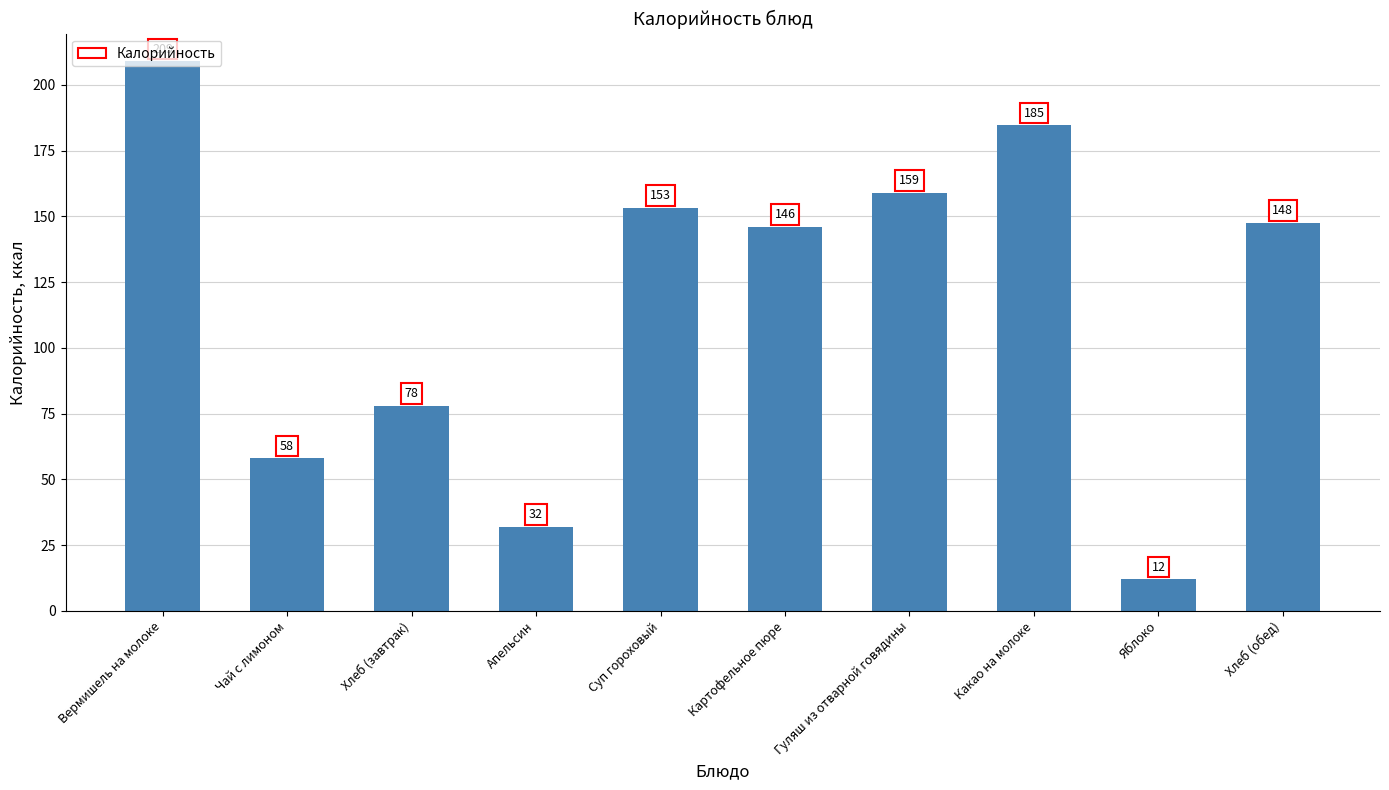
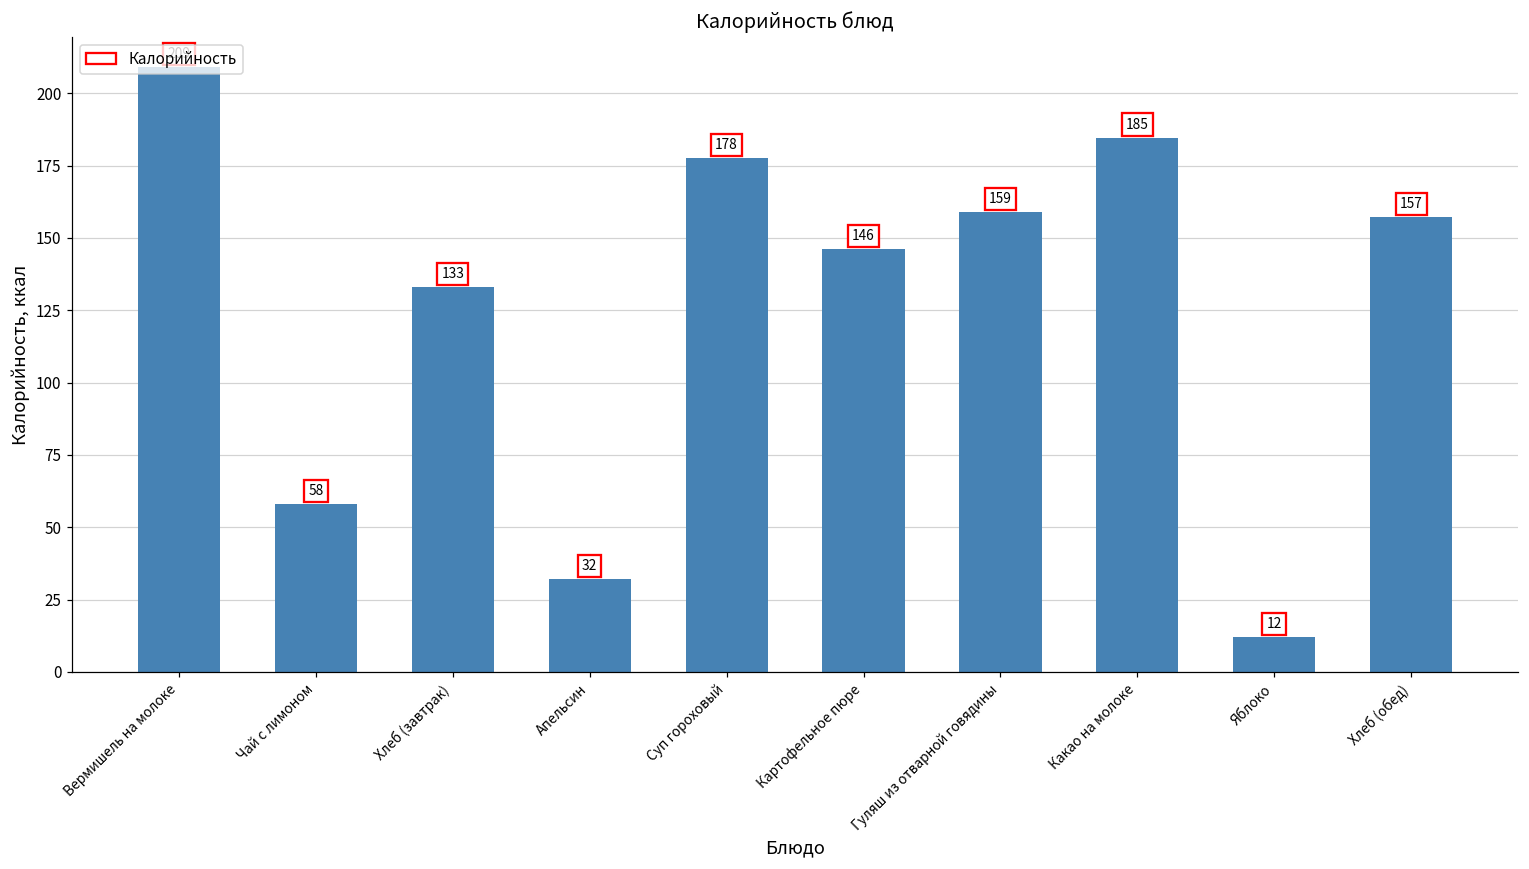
Хлеб (завтрак): 78 -> 133
Суп гороховый: 153 -> 178
Хлеб (обед): 148 -> 157
